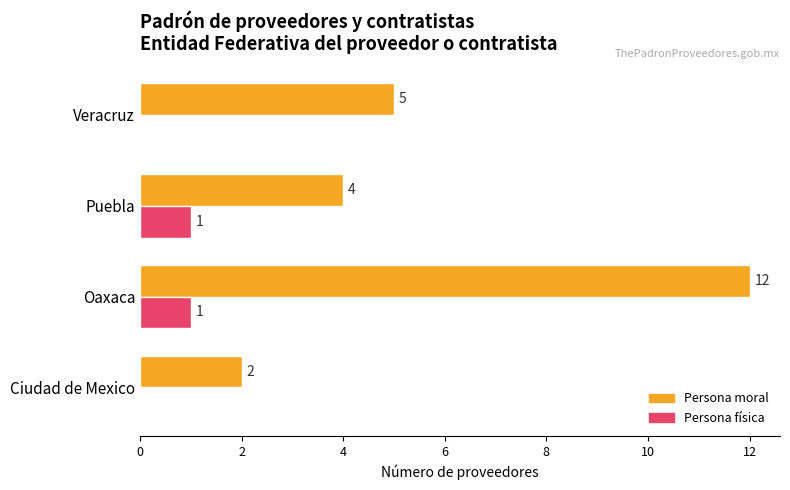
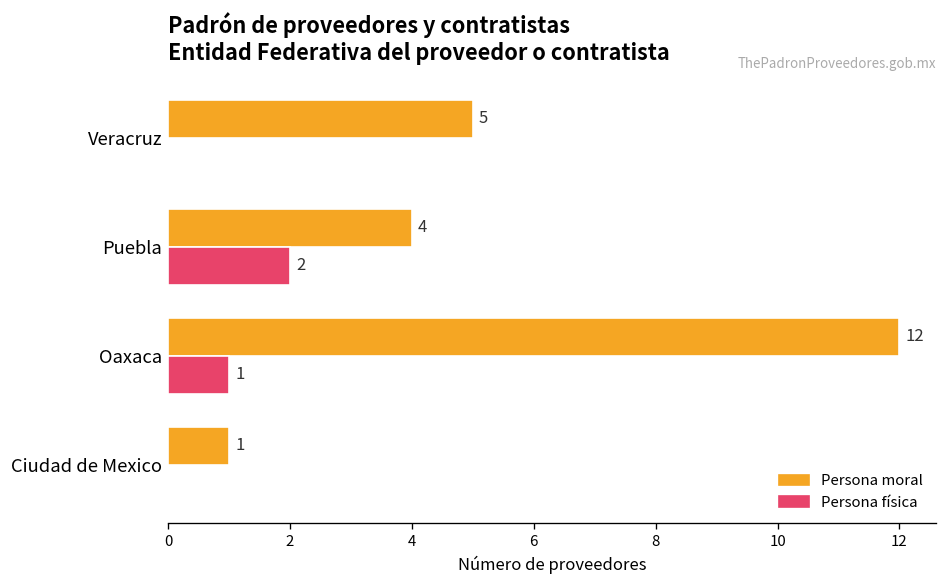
Persona física, Puebla: 1 -> 2
Persona moral, Ciudad de Mexico: 2 -> 1
